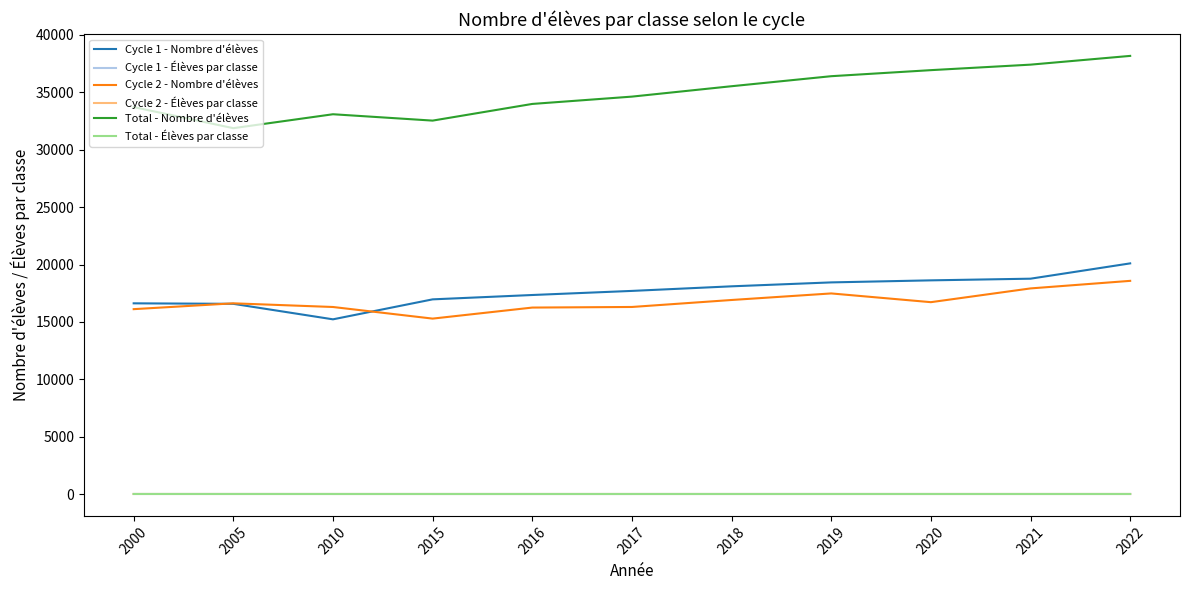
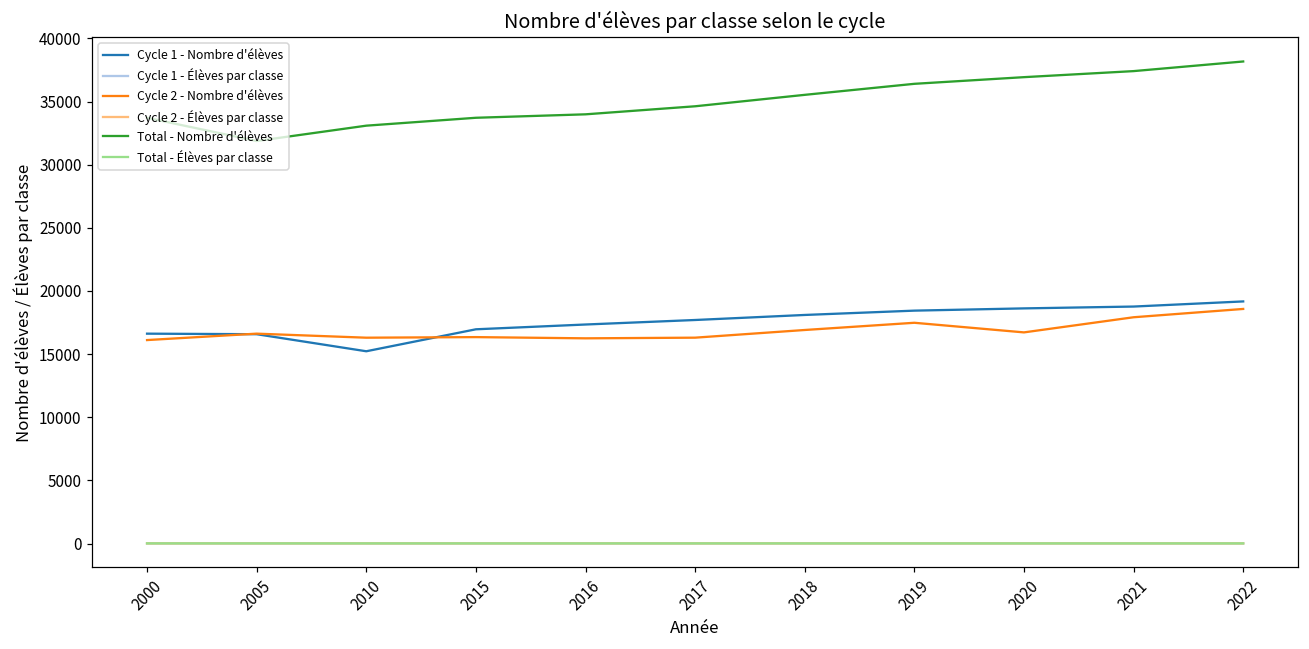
Cycle 2 - Nombre d'élèves, 2015: 15300 -> 16300
Total - Nombre d'élèves, 2015: 32500 -> 33700
Cycle 1 - Nombre d'élèves, 2022: 20100 -> 19200
